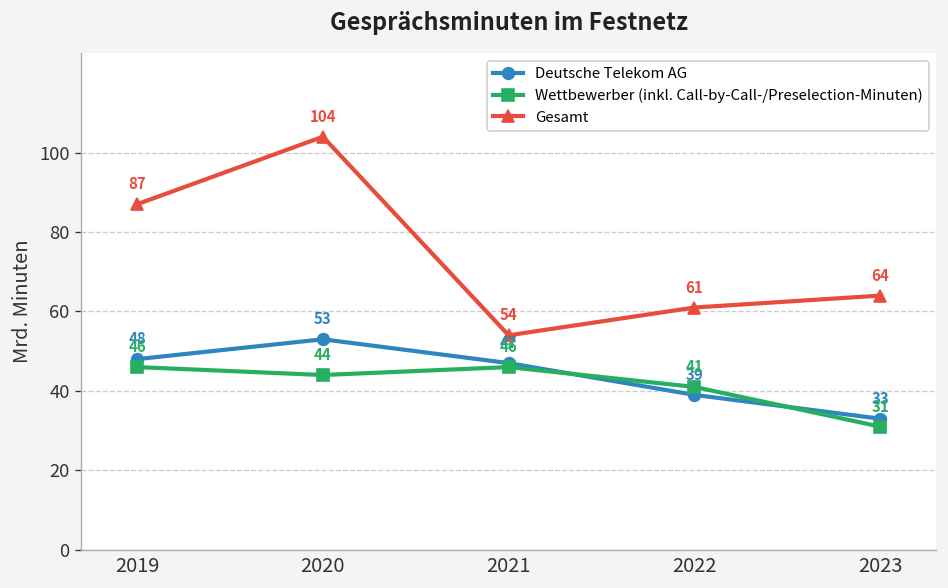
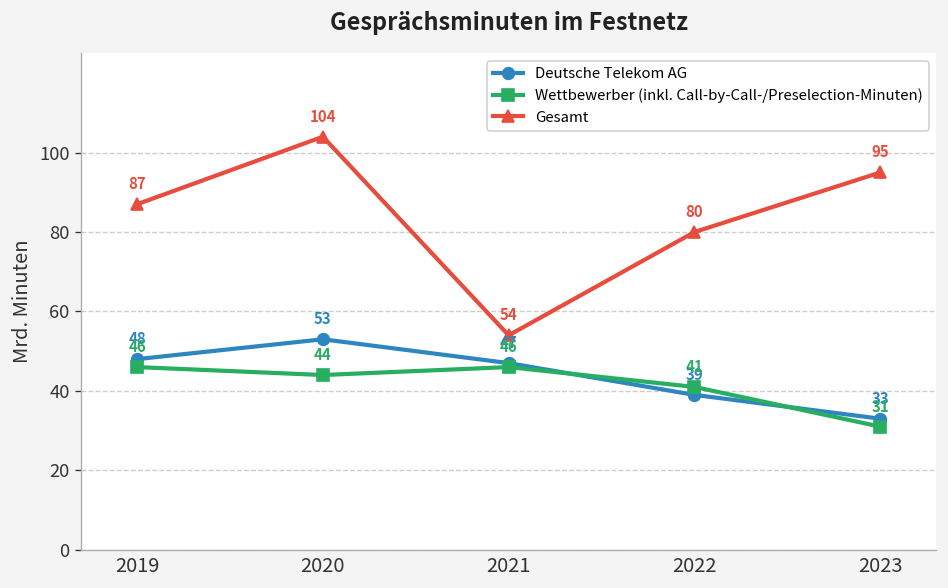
Gesamt, 2022: 61 -> 80
Gesamt, 2023: 64 -> 95
